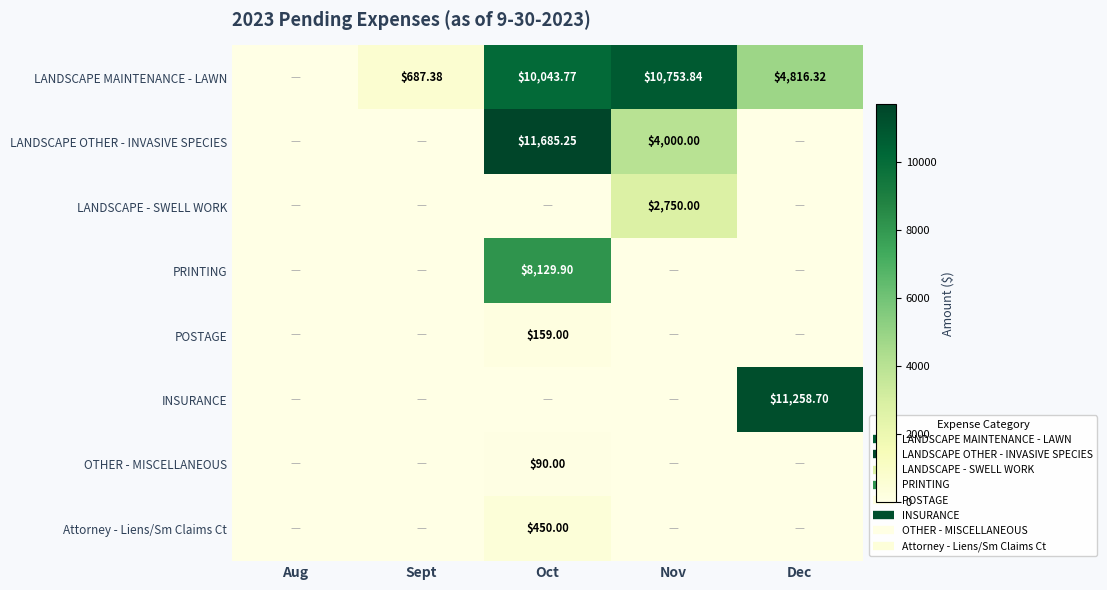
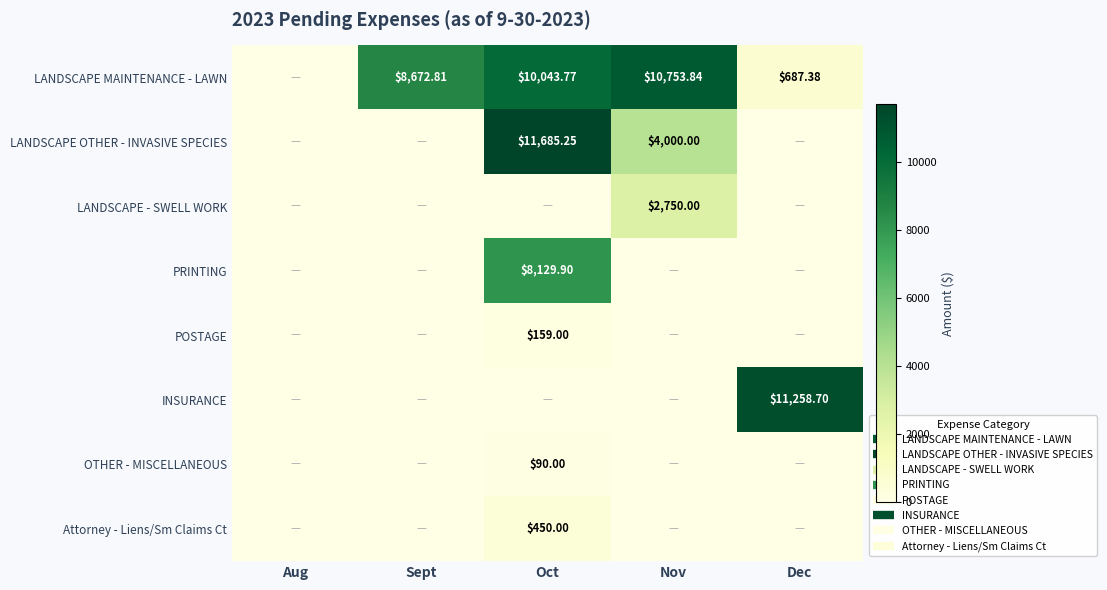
LANDSCAPE MAINTENANCE - LAWN, Sept: $687.38 -> $8,672.81
LANDSCAPE MAINTENANCE - LAWN, Dec: $4,816.32 -> $687.38
